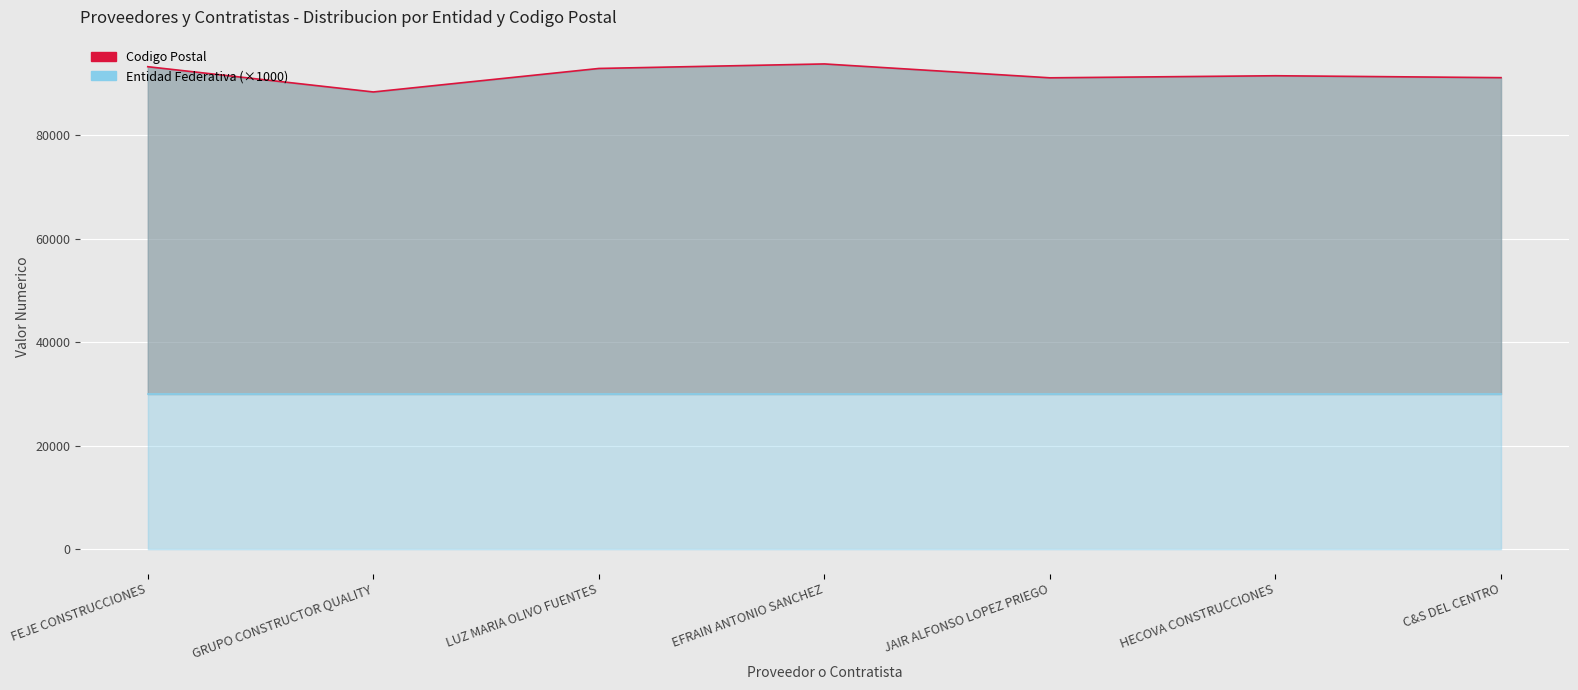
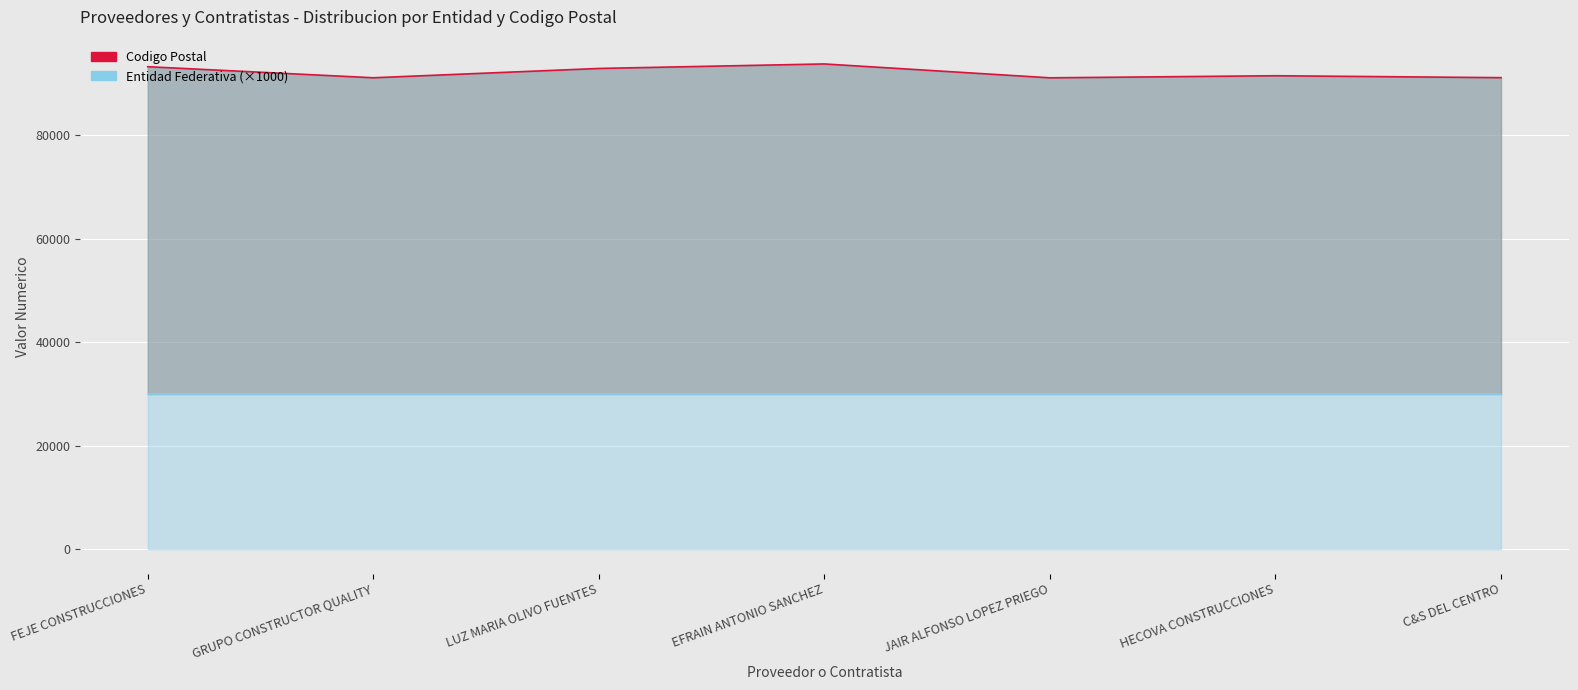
Codigo Postal, GRUPO CONSTRUCTOR QUALITY: 88000 -> 91000
